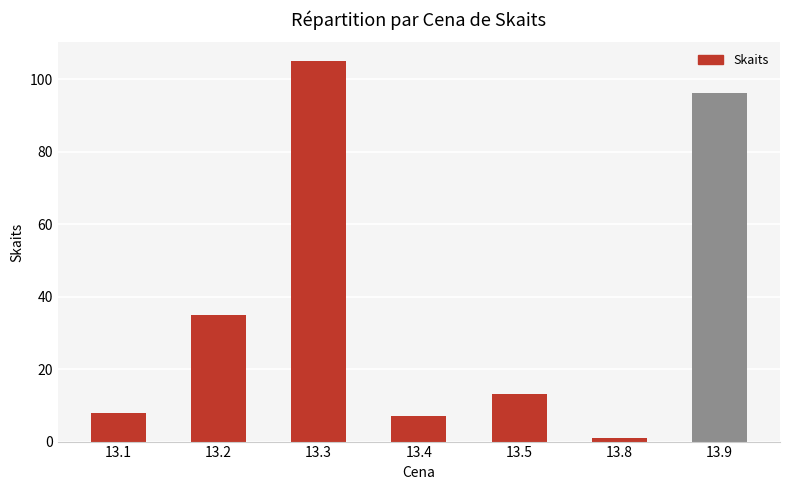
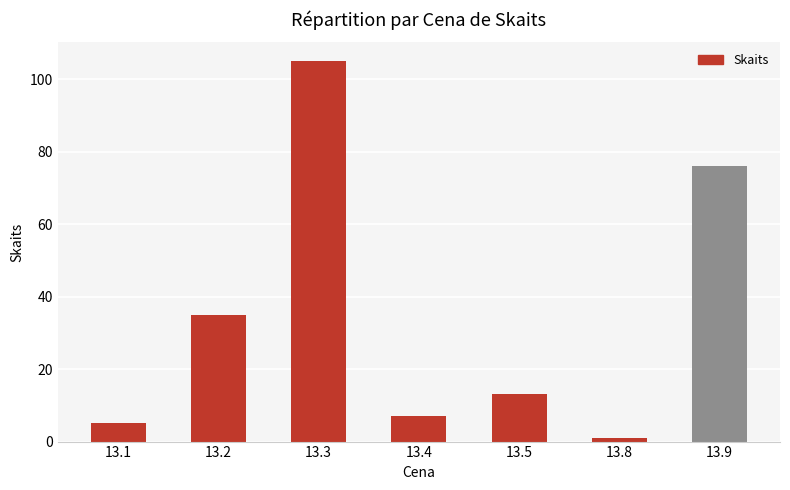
13.1: 8 -> 5
13.9: 96 -> 76
